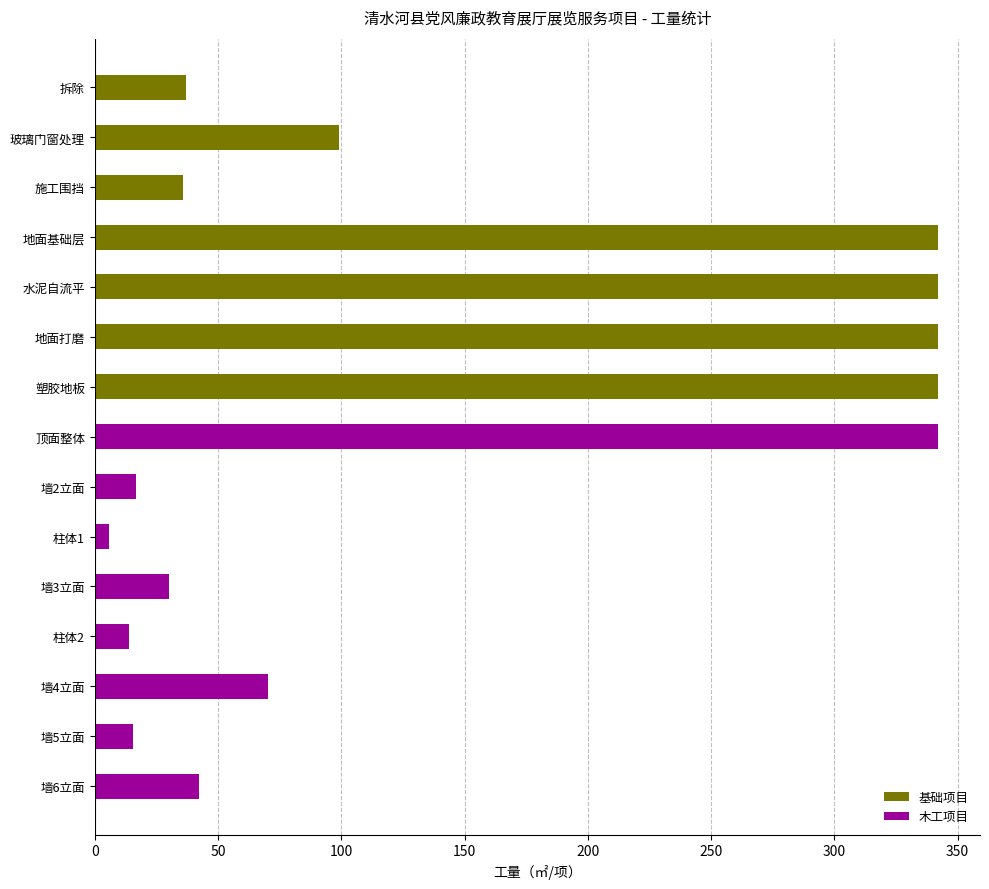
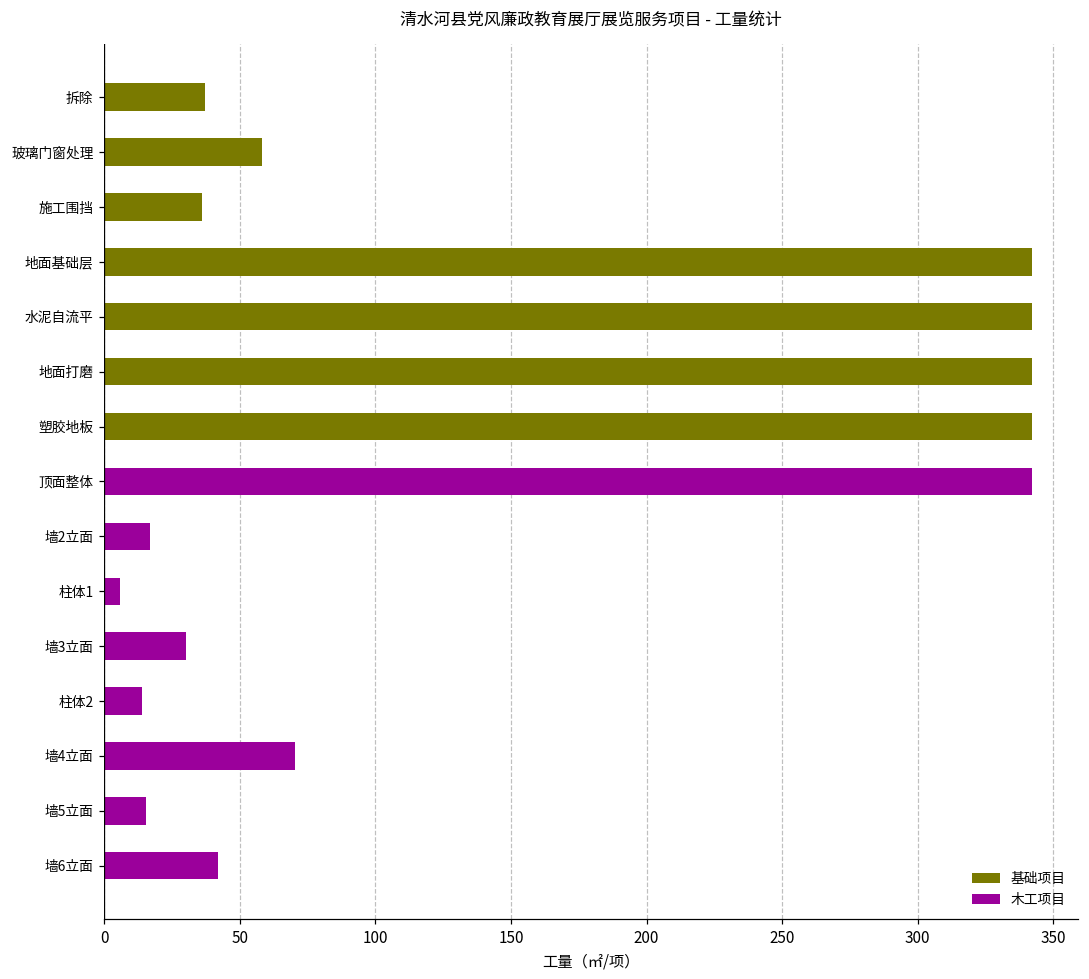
基础项目, 玻璃门窗处理: 99 -> 58
